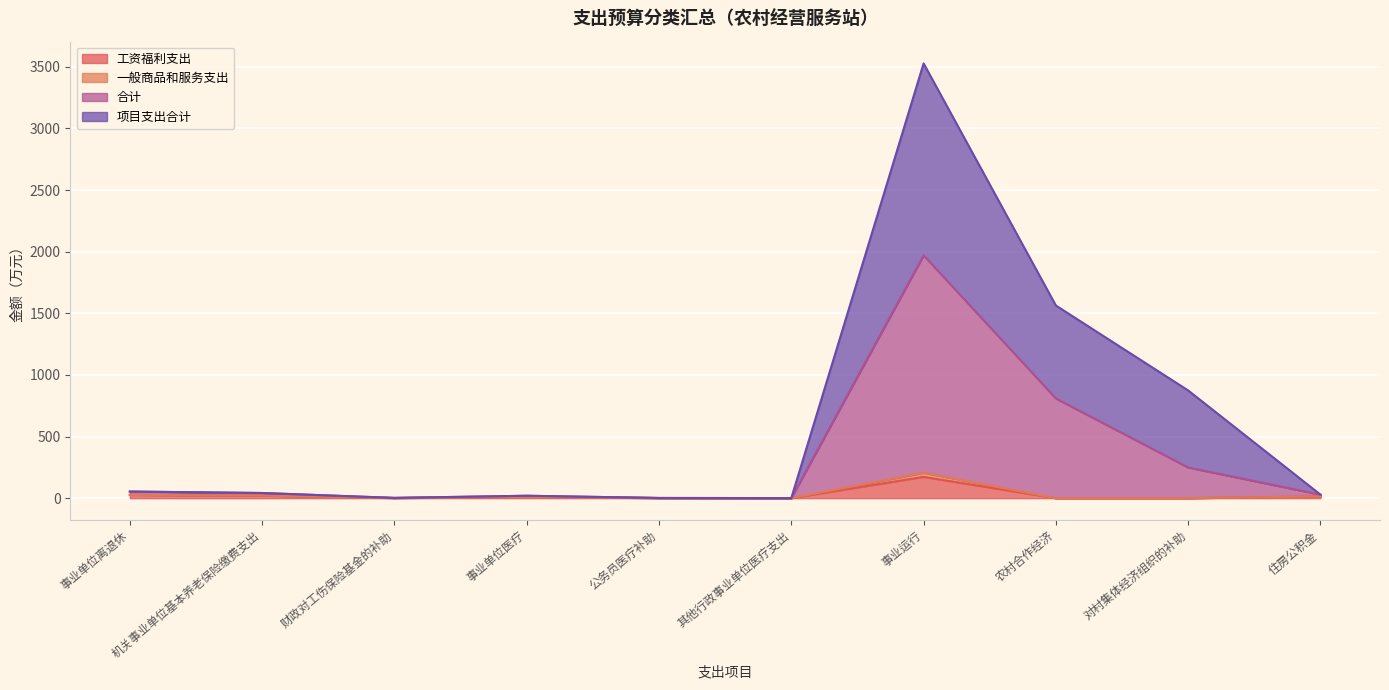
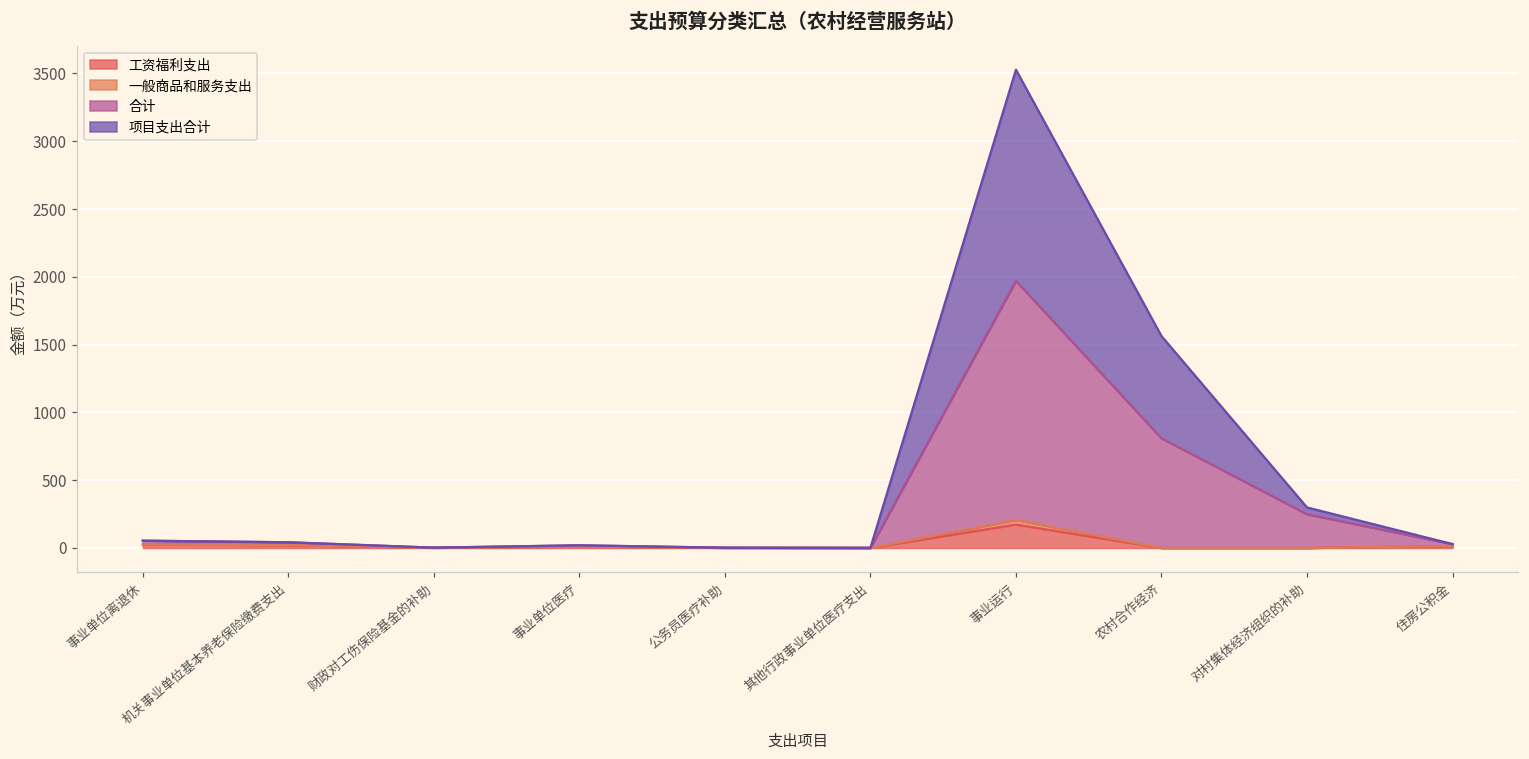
项目支出合计, 对村集体经济组织的补助: 630 -> 50
